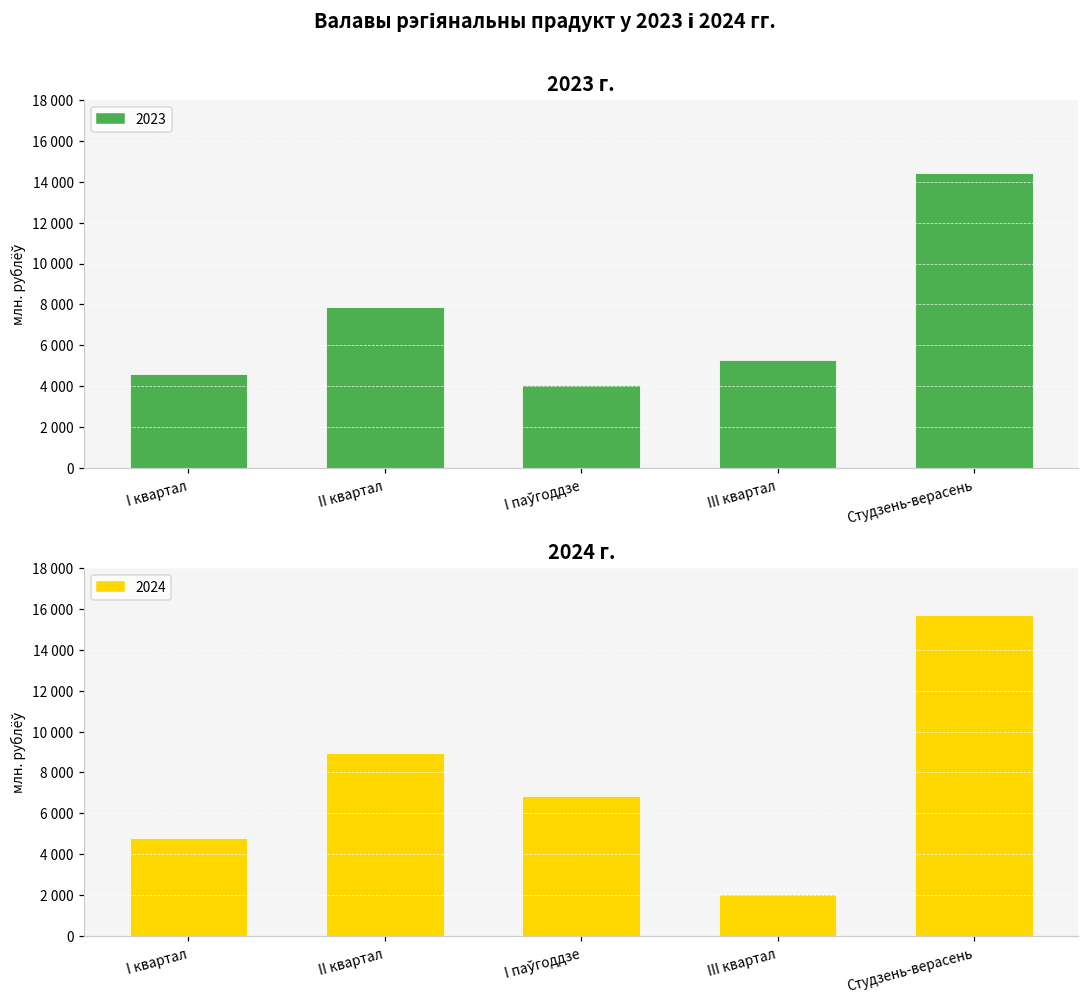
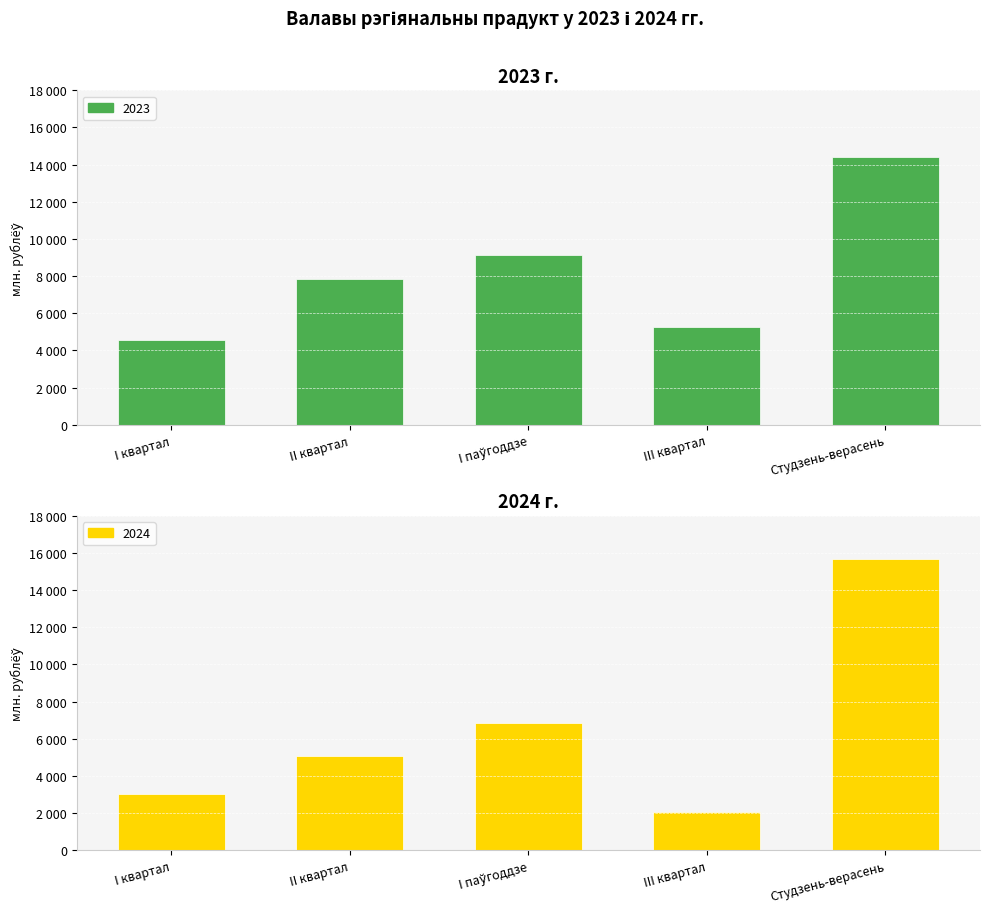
2023 г., I паўгоддзе: 4000 -> 9100
2024 г., I квартал: 4800 -> 3000
2024 г., II квартал: 8900 -> 5100
